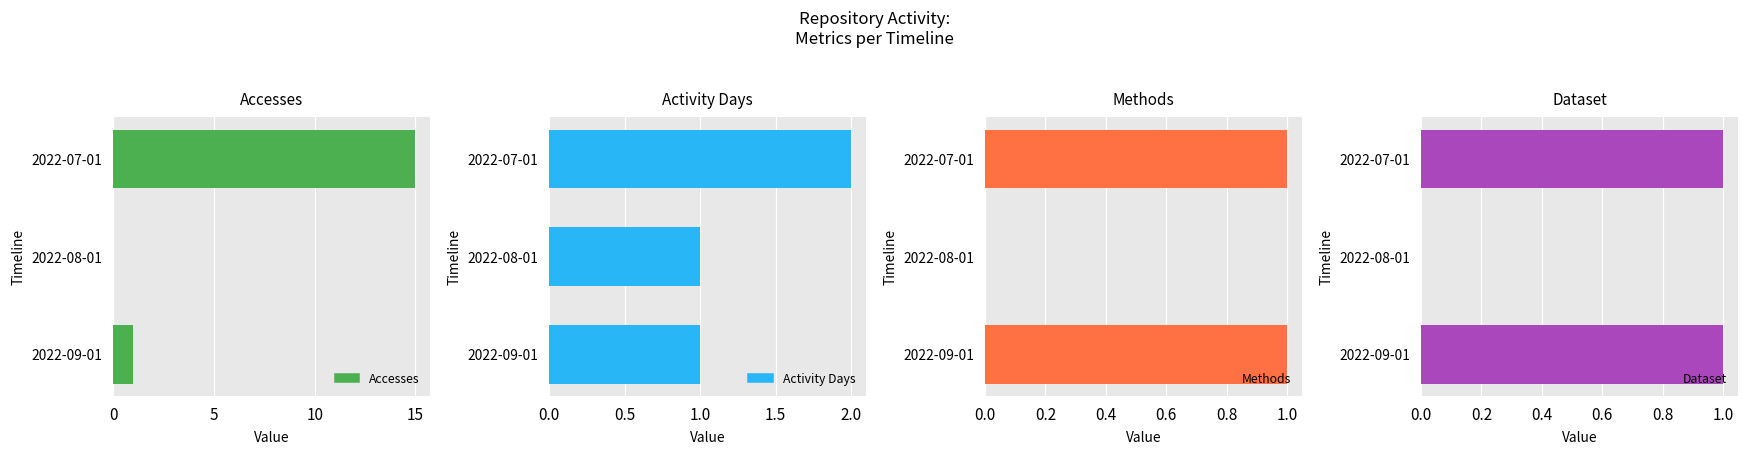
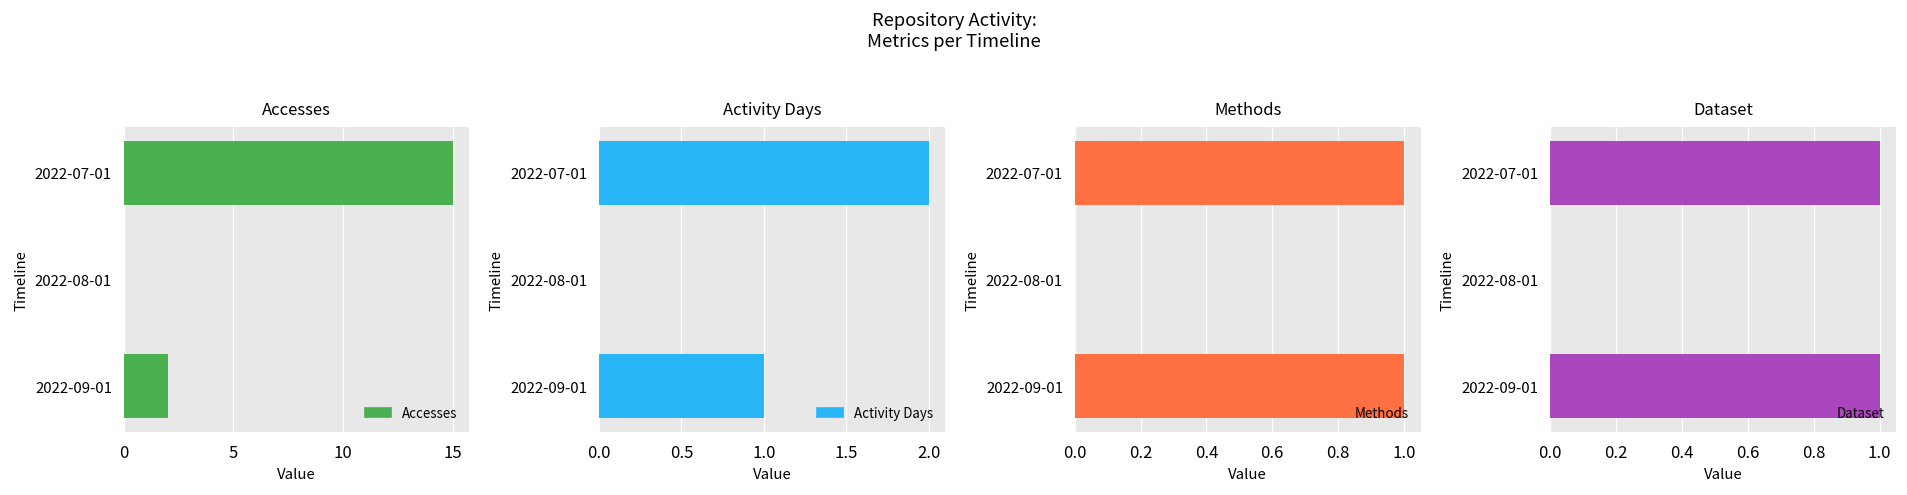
Accesses, 2022-09-01: 1 -> 2
Activity Days, 2022-08-01: 1 -> 0
